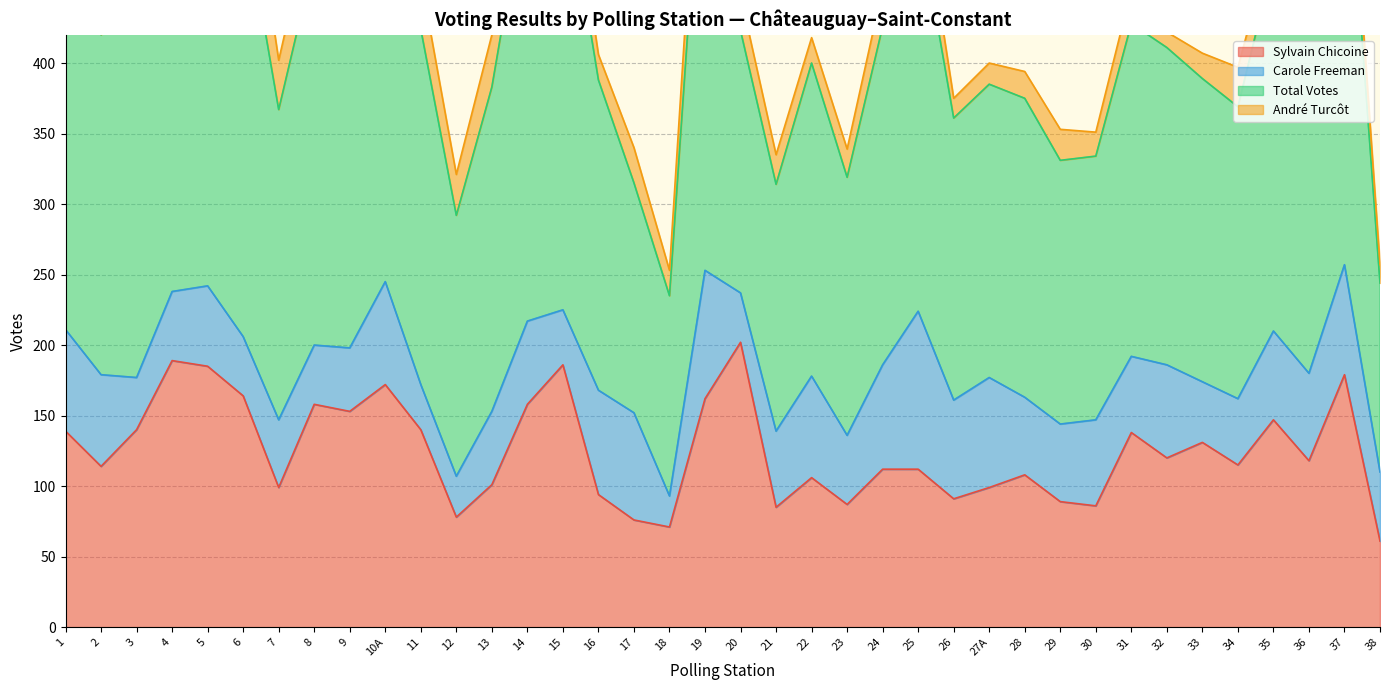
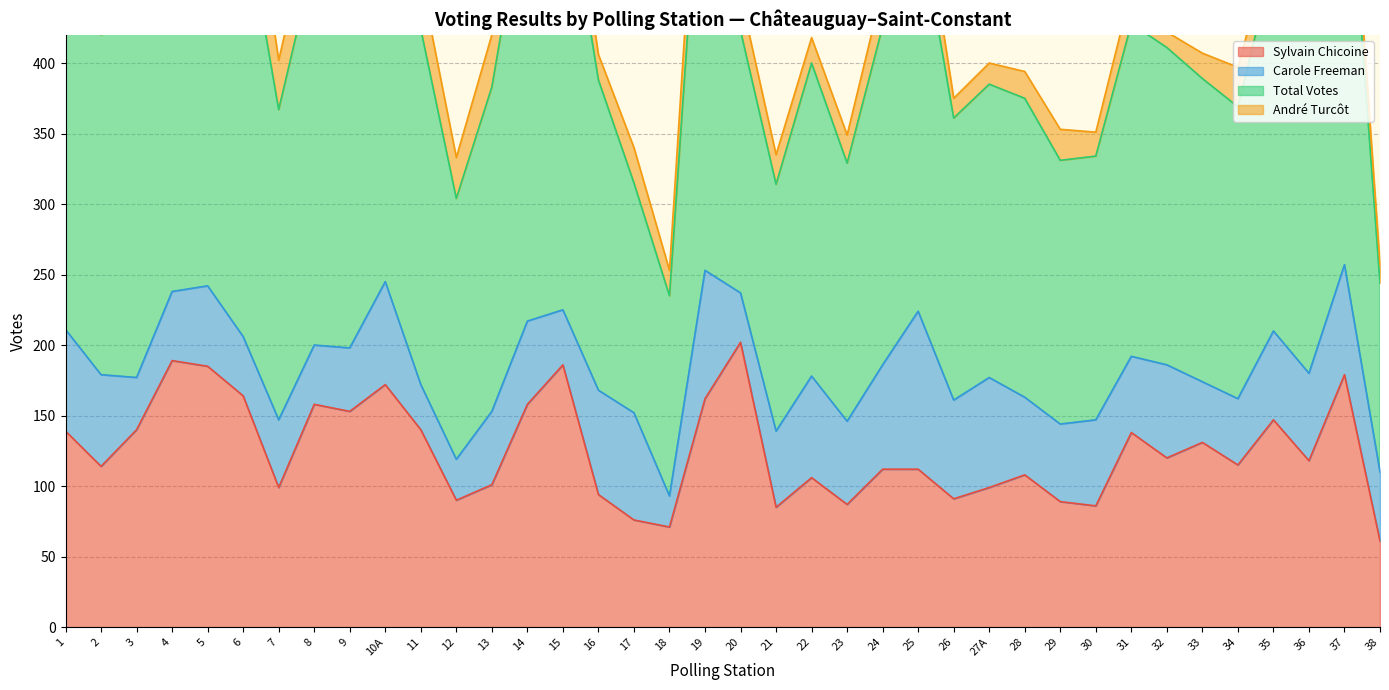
Sylvain Chicoine, 12: 78 -> 90
Carole Freeman, 23: 49 -> 59
